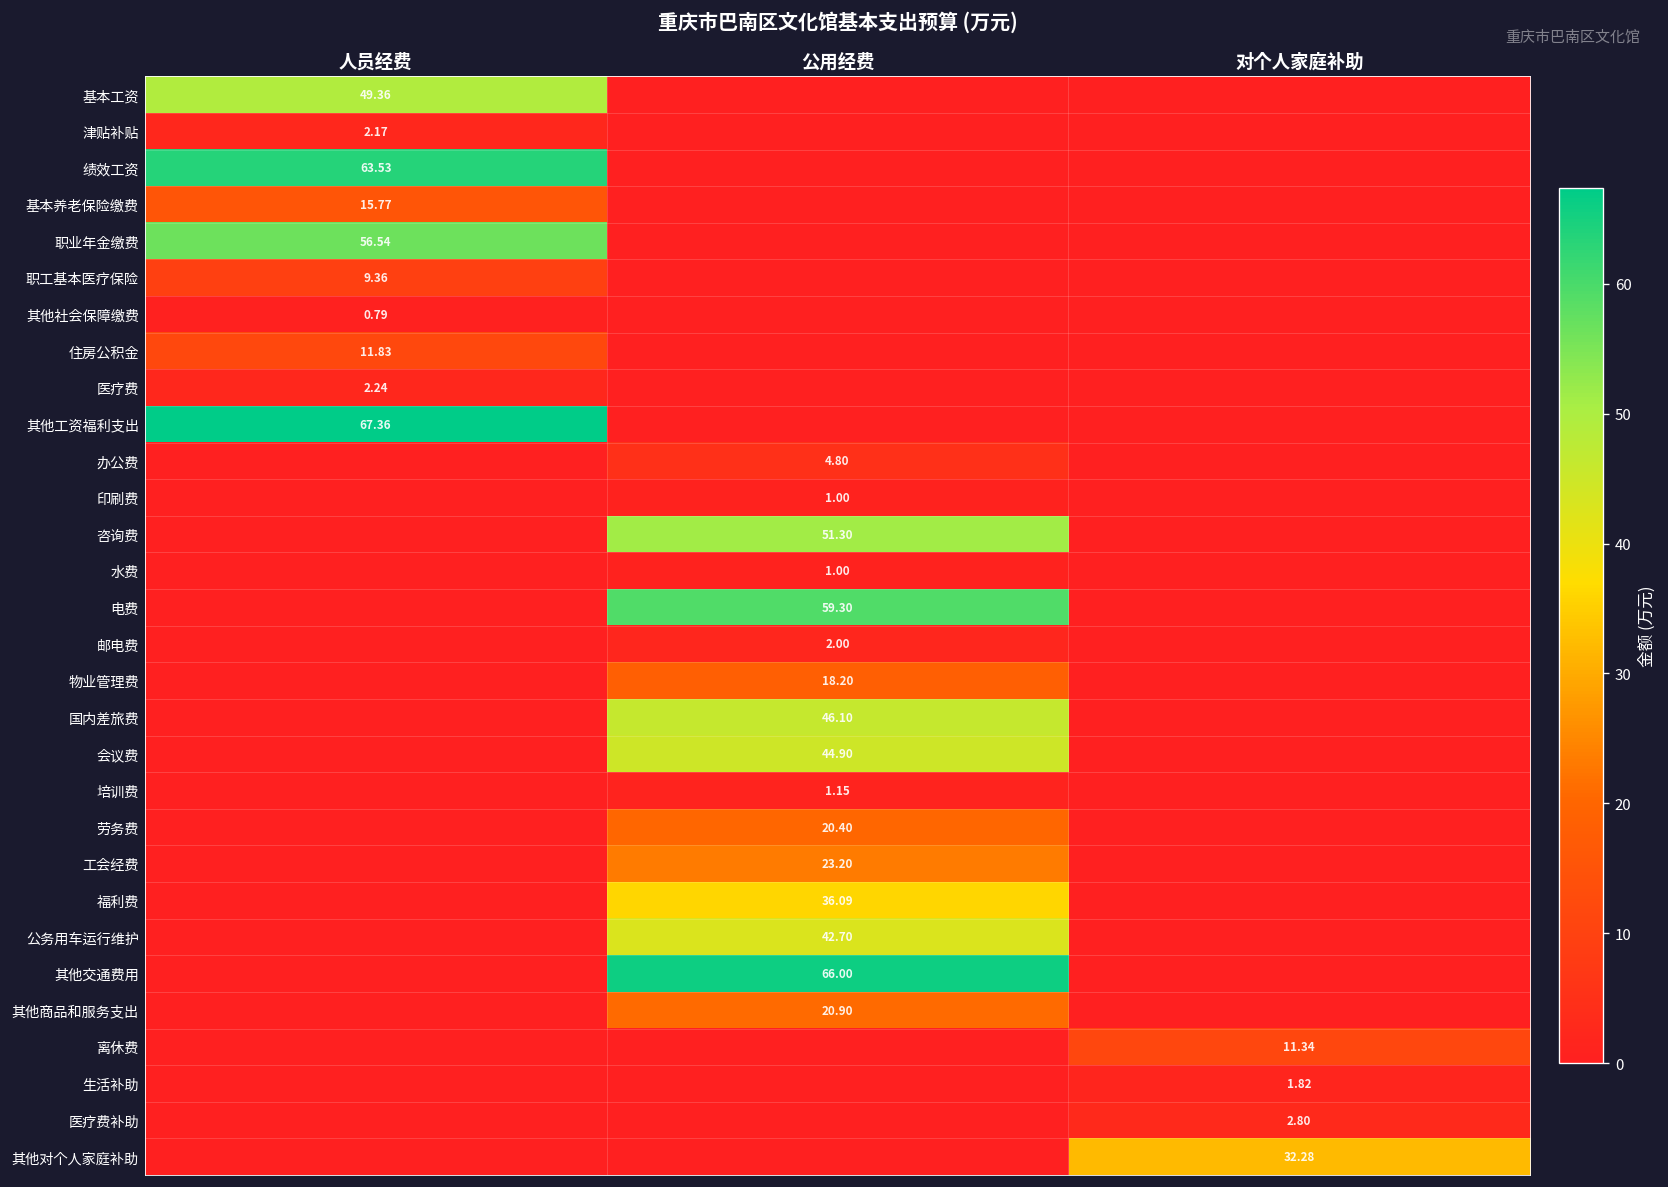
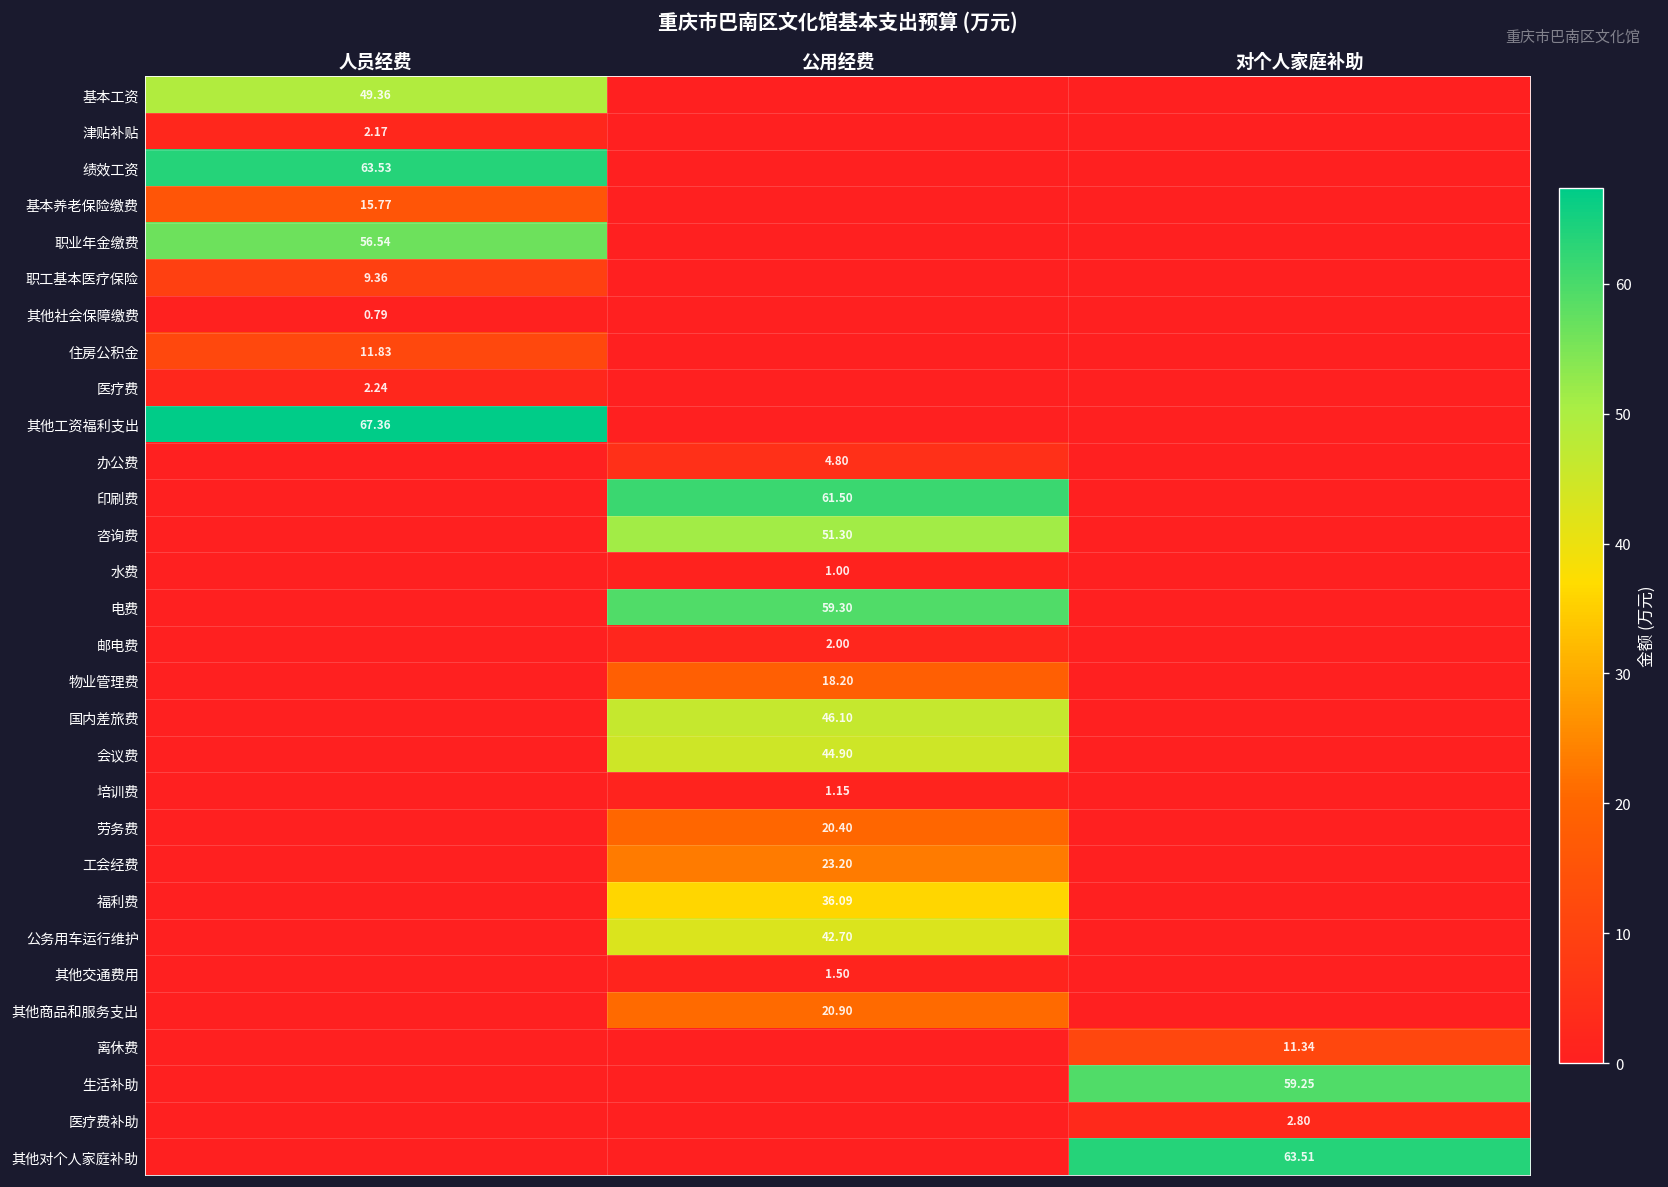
印刷费, 公用经费: 1.00 -> 61.50
其他交通费用, 公用经费: 66.00 -> 1.50
生活补助, 对个人家庭补助: 1.82 -> 59.25
其他对个人家庭补助, 对个人家庭补助: 32.28 -> 63.51
